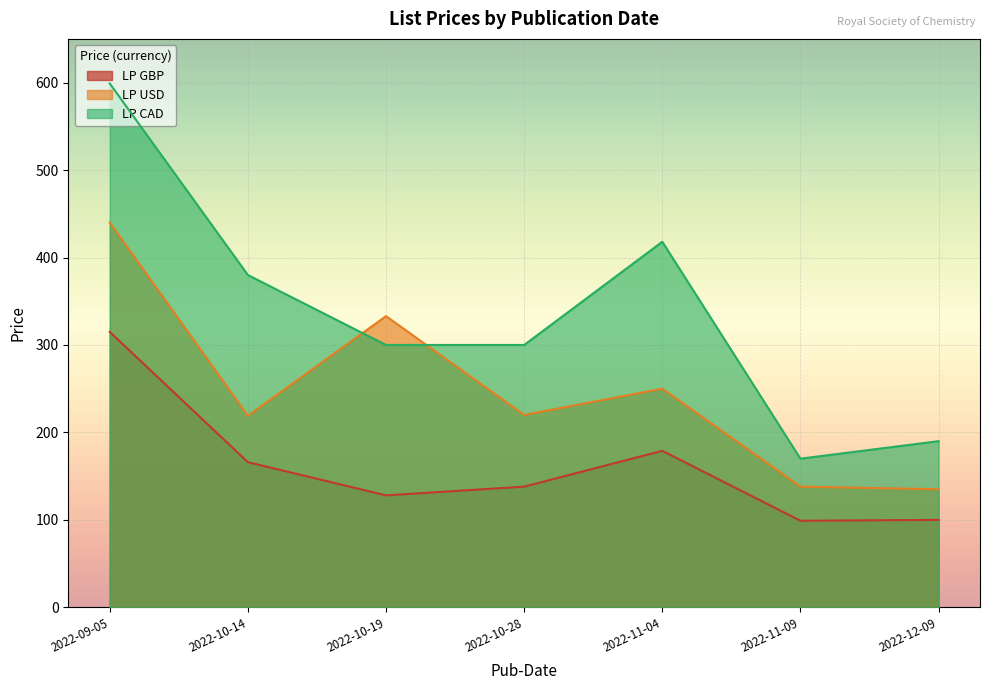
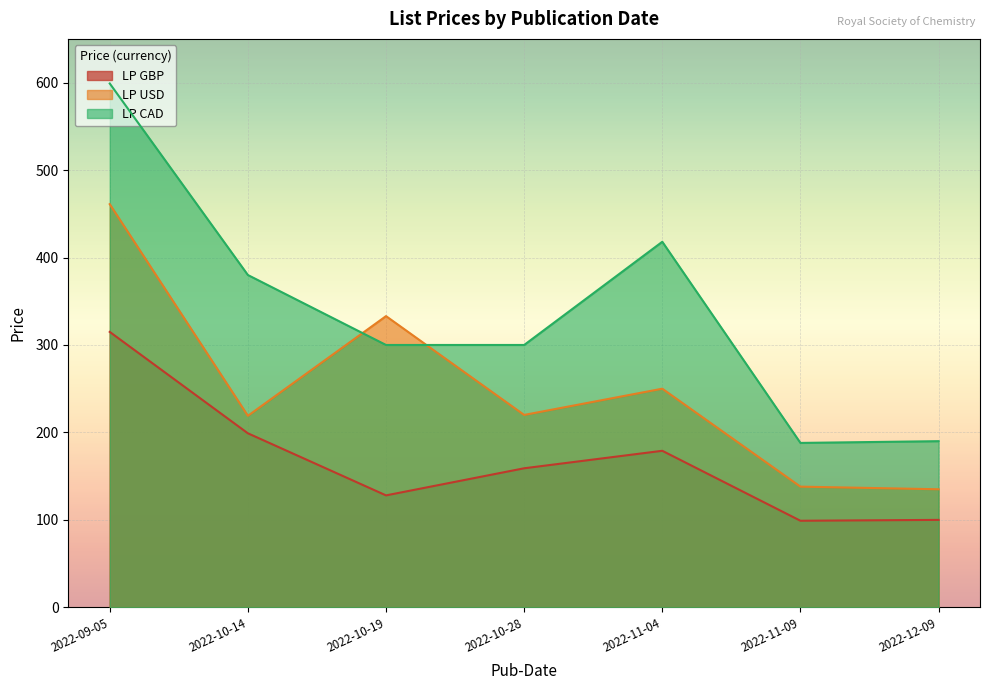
LP USD, 2022-09-05: 440 -> 460
LP GBP, 2022-10-14: 170 -> 200
LP GBP, 2022-10-28: 140 -> 160
LP CAD, 2022-11-09: 170 -> 190
